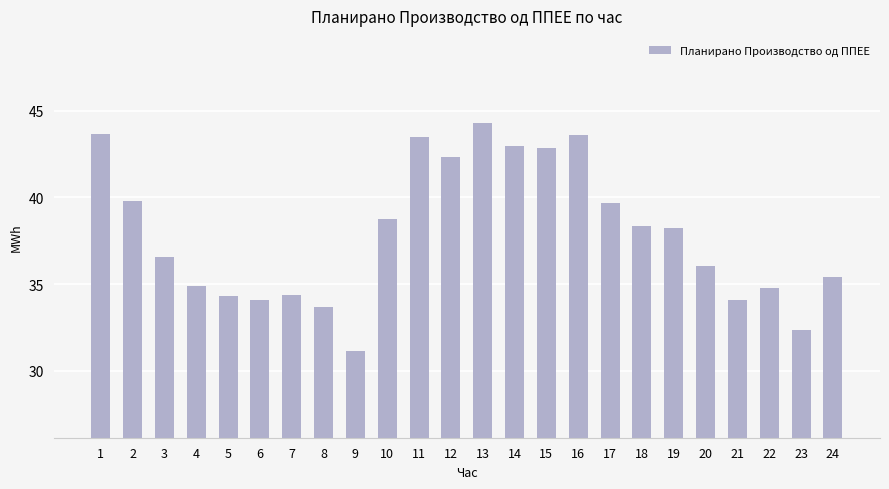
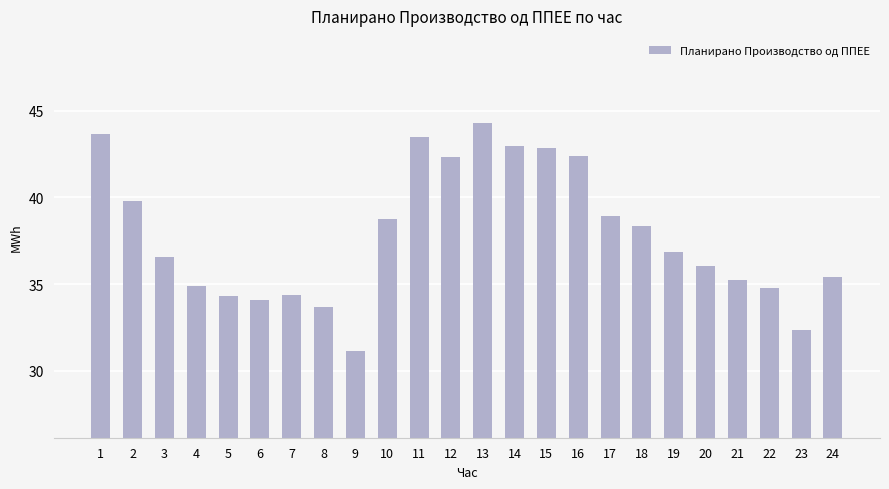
16: 43.6 -> 42.4
17: 39.7 -> 38.9
19: 38.3 -> 36.9
21: 34.1 -> 35.2
